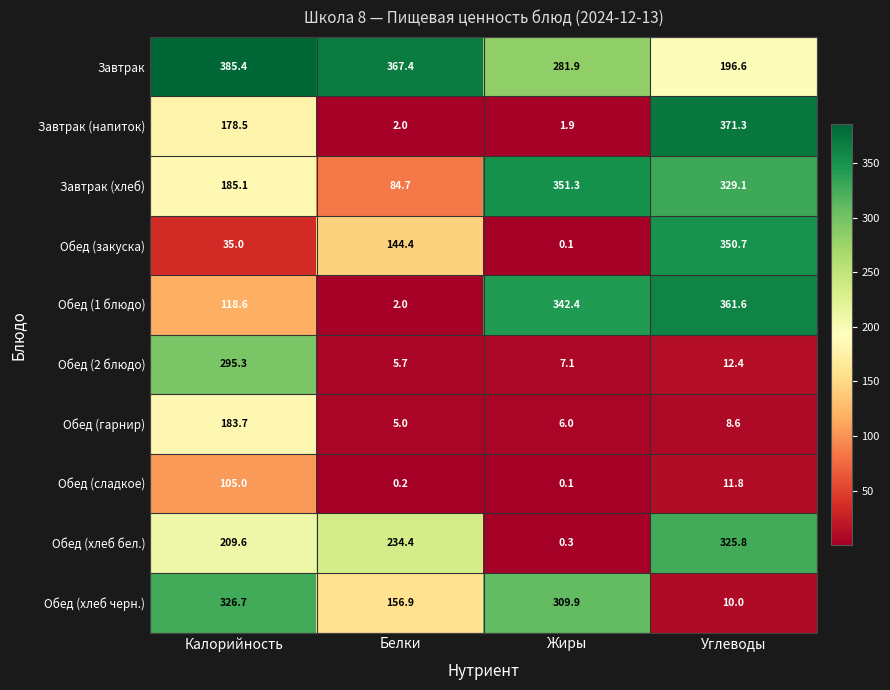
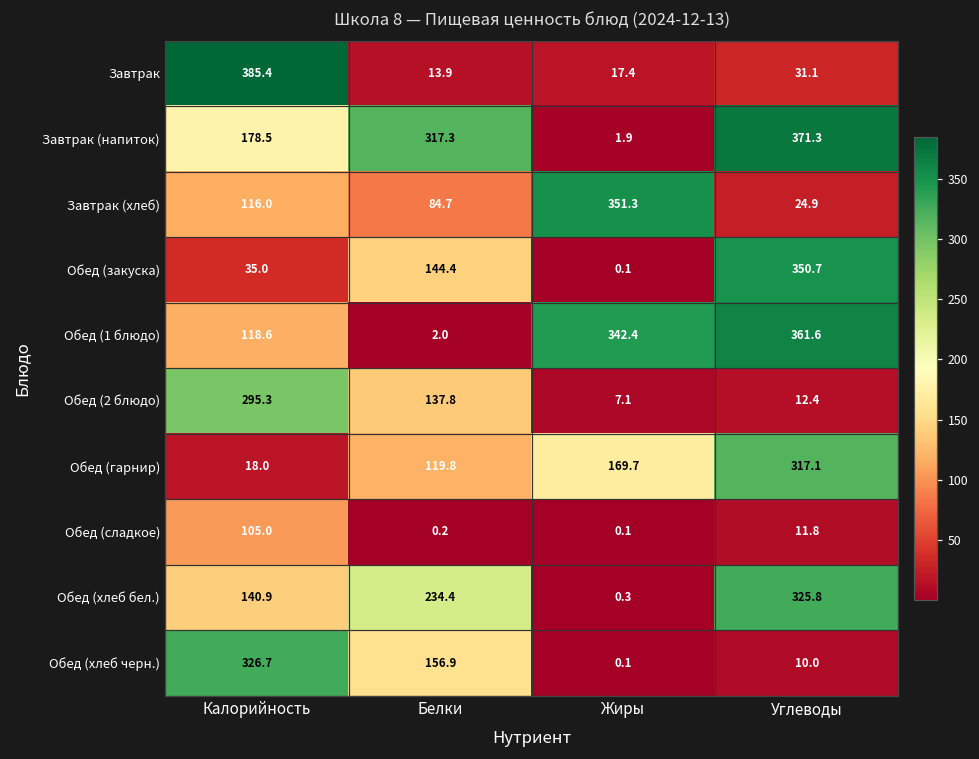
Завтрак, Белки: 367.4 -> 13.9
Завтрак, Жиры: 281.9 -> 17.4
Завтрак, Углеводы: 196.6 -> 31.1
Завтрак (напиток), Белки: 2.0 -> 317.3
Завтрак (хлеб), Калорийность: 185.1 -> 116.0
Завтрак (хлеб), Углеводы: 329.1 -> 24.9
Обед (2 блюдо), Белки: 5.7 -> 137.8
Обед (гарнир), Калорийность: 183.7 -> 18.0
Обед (гарнир), Белки: 5.0 -> 119.8
Обед (гарнир), Жиры: 6.0 -> 169.7
Обед (гарнир), Углеводы: 8.6 -> 317.1
Обед (хлеб бел.), Калорийность: 209.6 -> 140.9
Обед (хлеб черн.), Жиры: 309.9 -> 0.1
